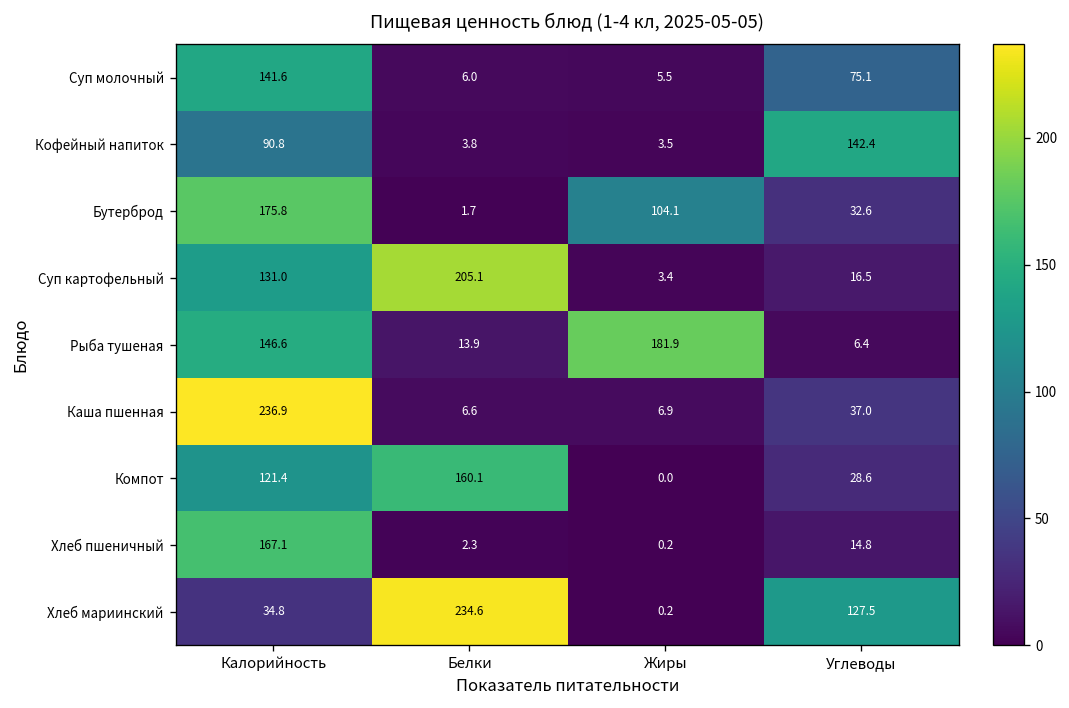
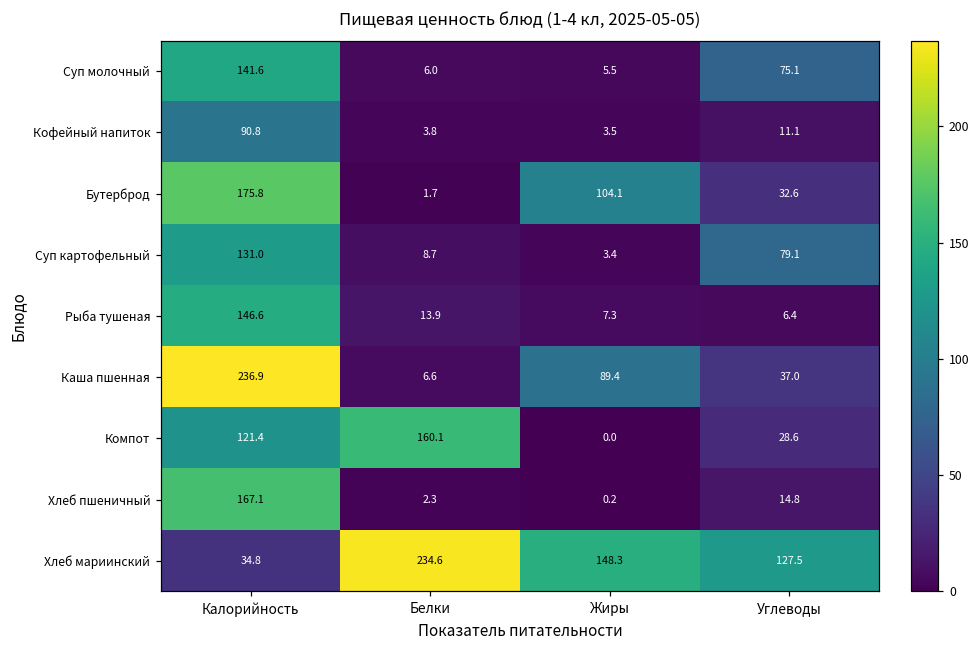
Кофейный напиток, Углеводы: 142.4 -> 11.1
Суп картофельный, Белки: 205.1 -> 8.7
Суп картофельный, Углеводы: 16.5 -> 79.1
Рыба тушеная, Жиры: 181.9 -> 7.3
Каша пшенная, Жиры: 6.9 -> 89.4
Хлеб мариинский, Жиры: 0.2 -> 148.3
